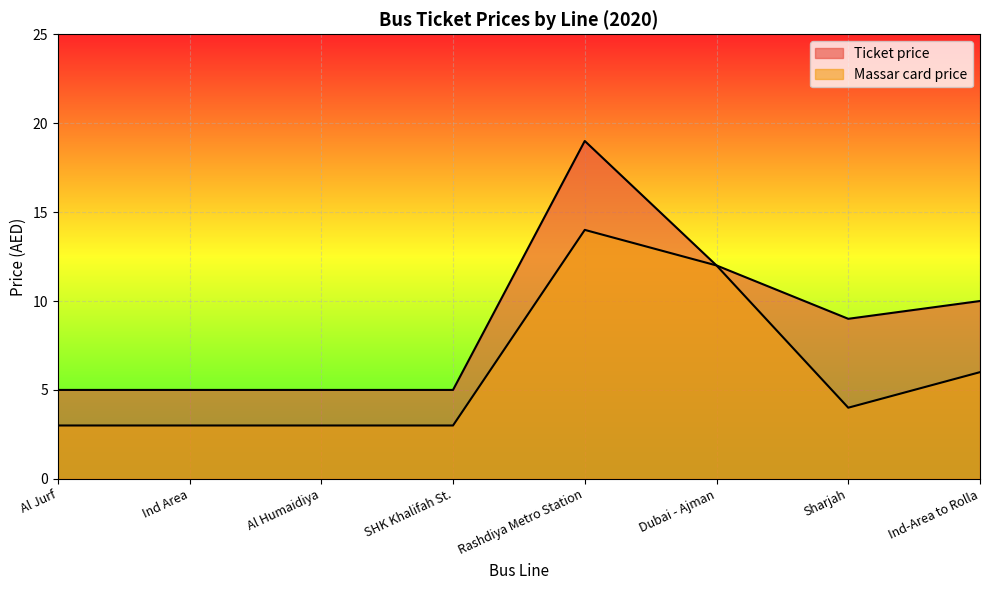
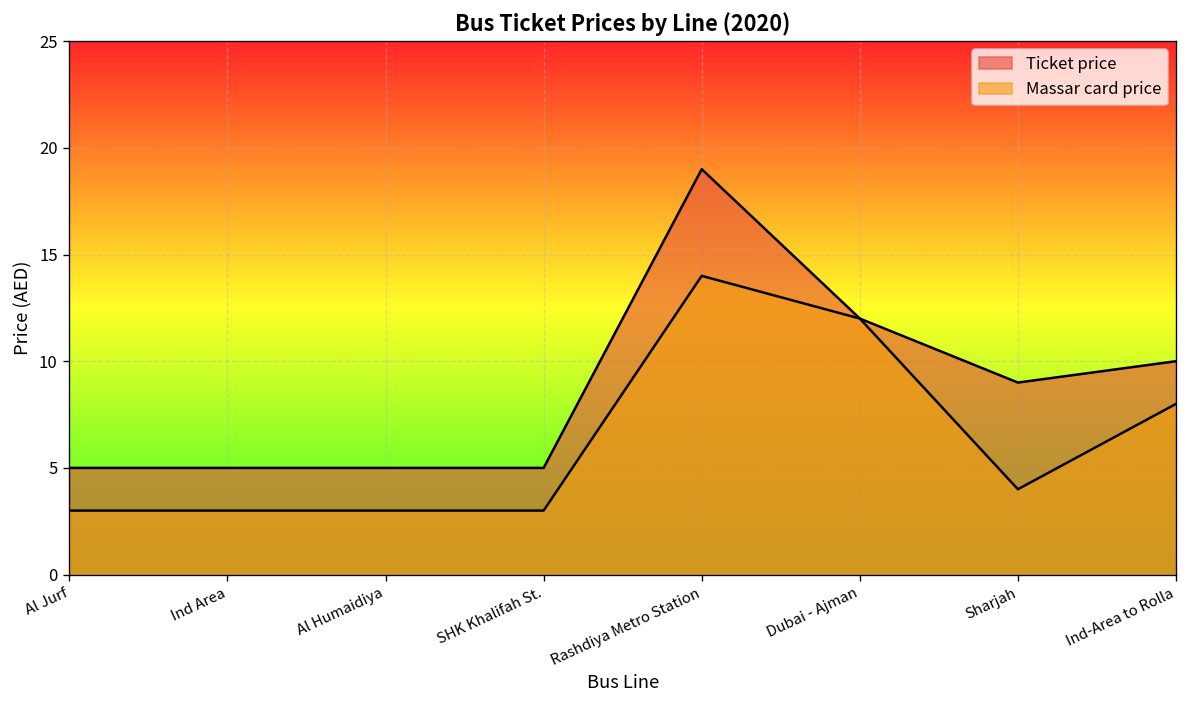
Massar card price, Ind-Area to Rolla: 6 -> 8
